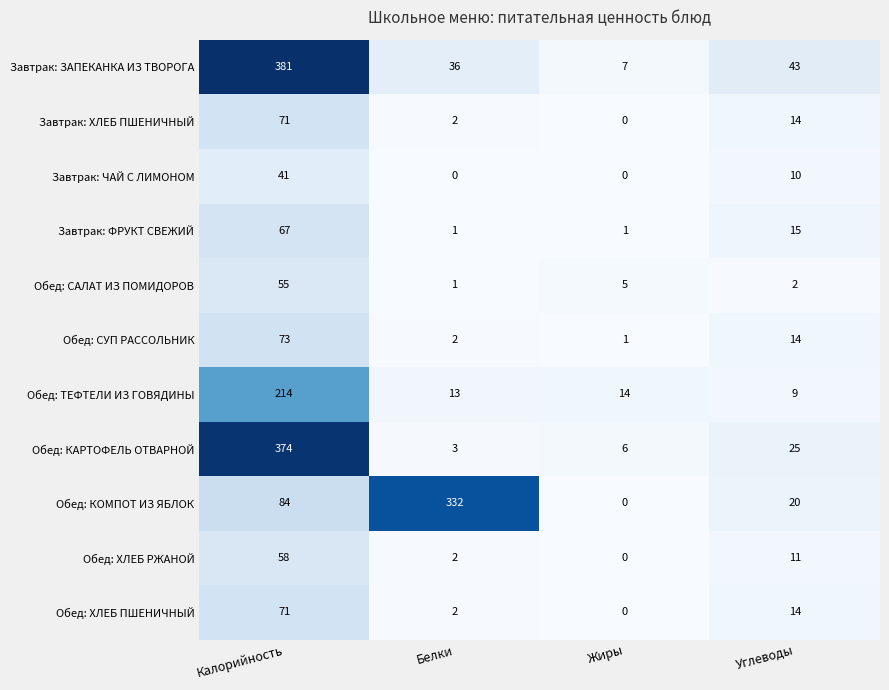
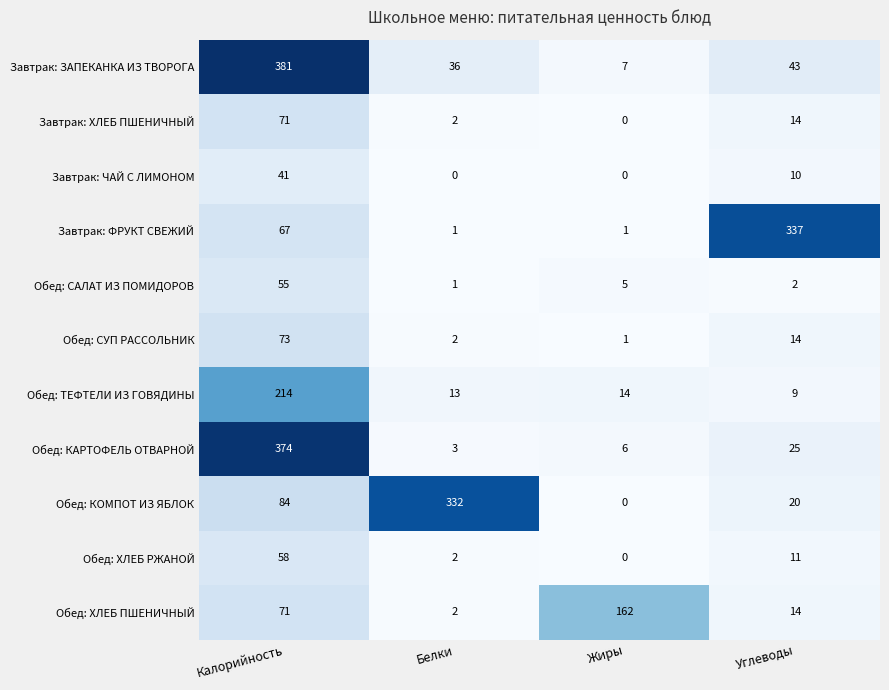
Завтрак: ФРУКТ СВЕЖИЙ, Углеводы: 15 -> 337
Обед: ХЛЕБ ПШЕНИЧНЫЙ, Жиры: 0 -> 162
